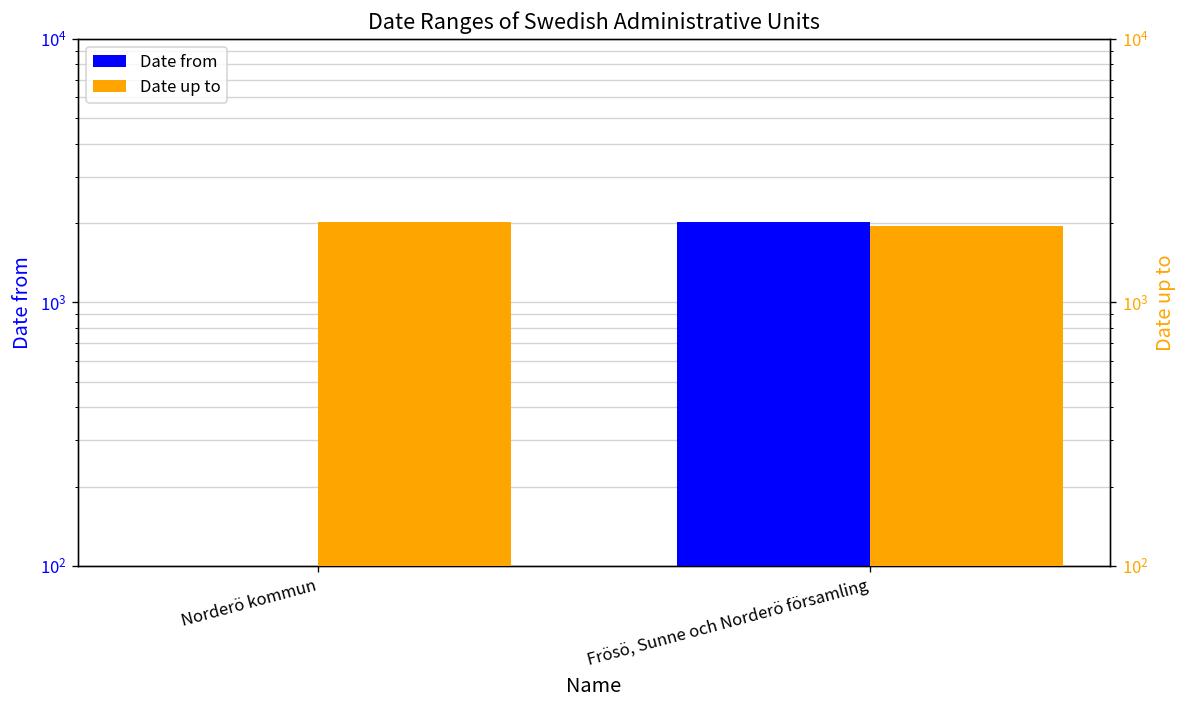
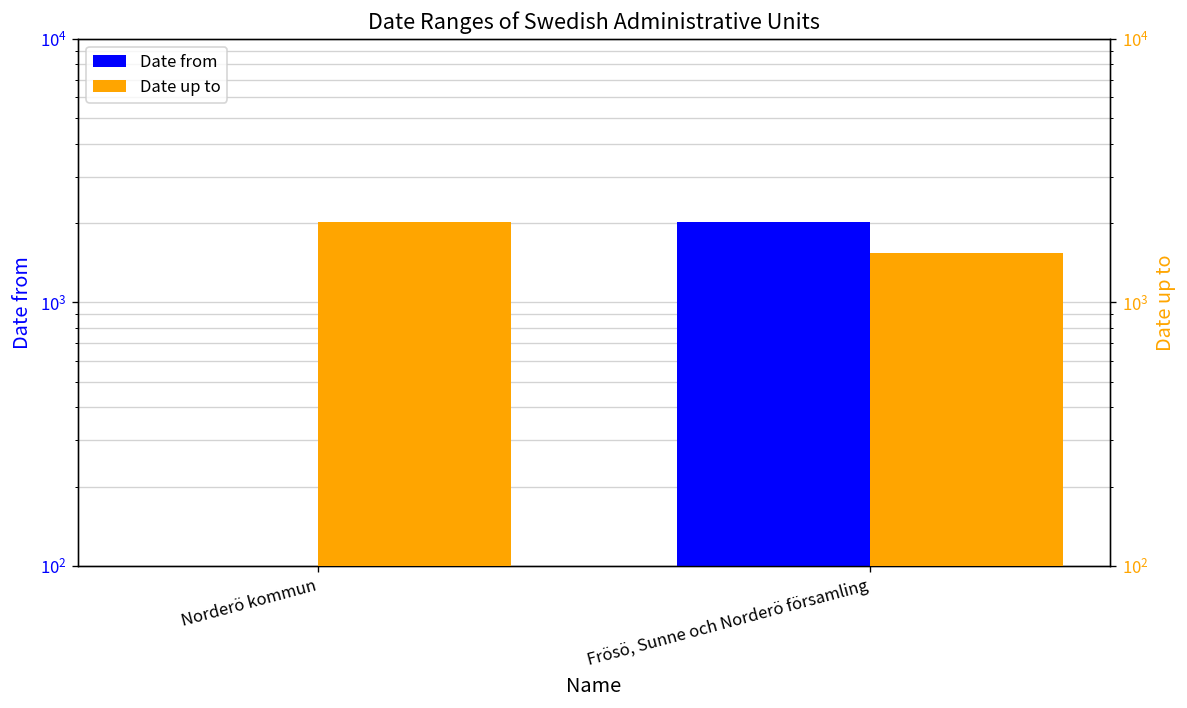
Date up to, Frösö, Sunne och Norderö församling: 2000 -> 1500
